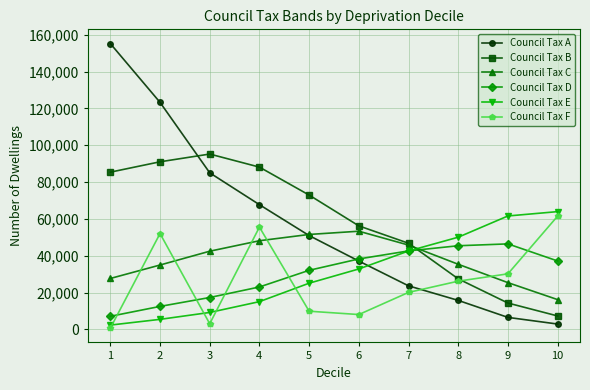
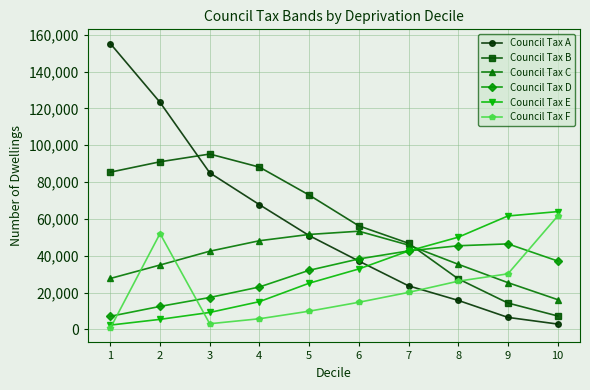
Council Tax F, 4: 56,000 -> 6,000
Council Tax F, 6: 8,000 -> 15,000
